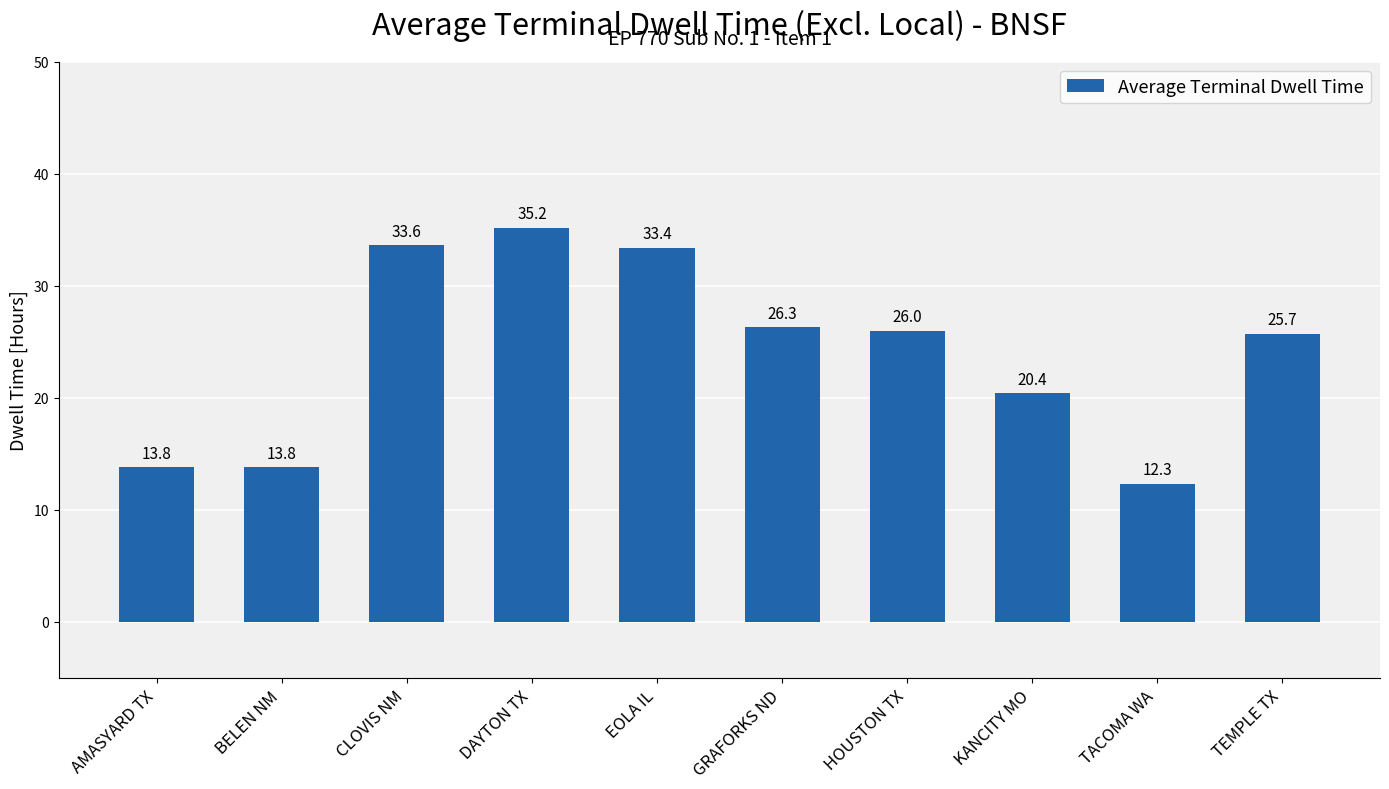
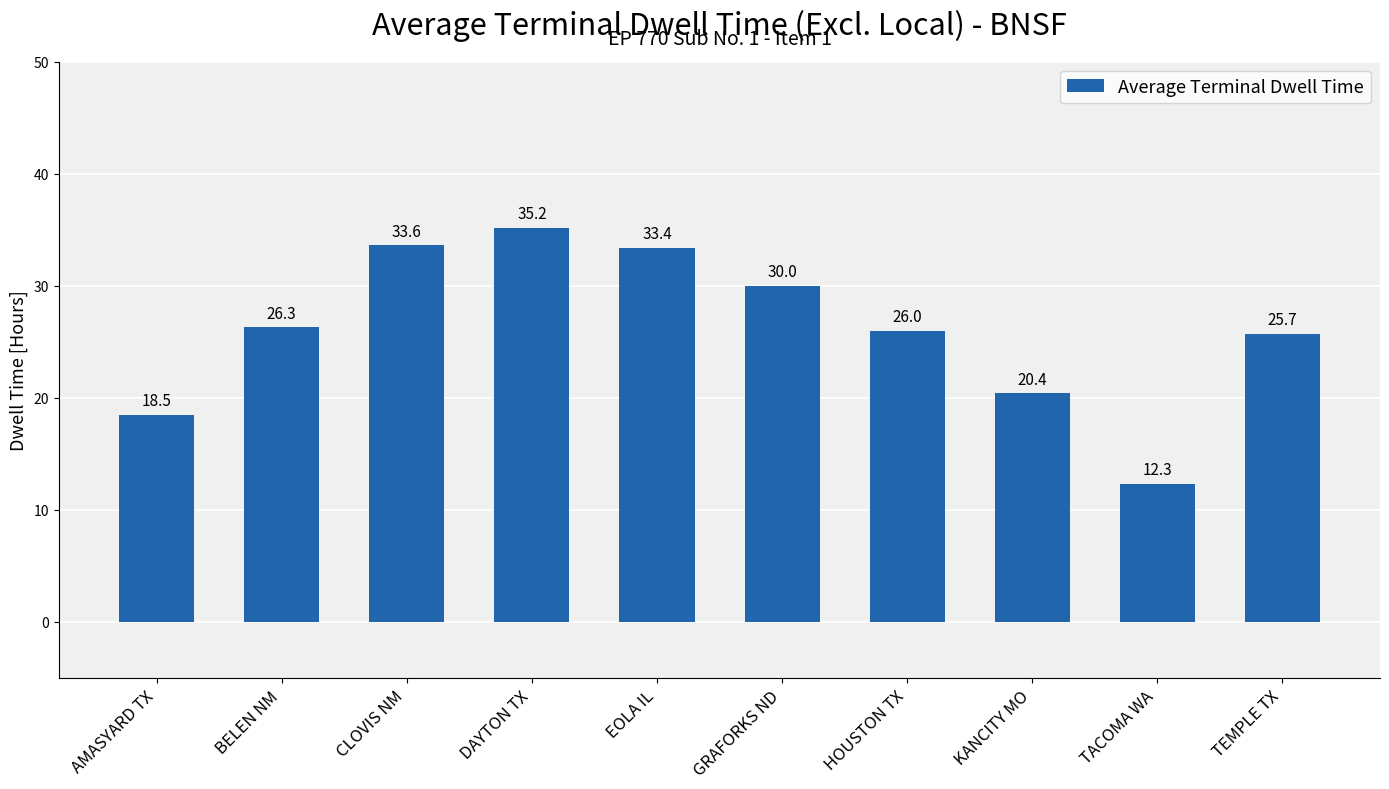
AMASYARD TX: 13.8 -> 18.5
BELEN NM: 13.8 -> 26.3
GRAFORKS ND: 26.3 -> 30.0
